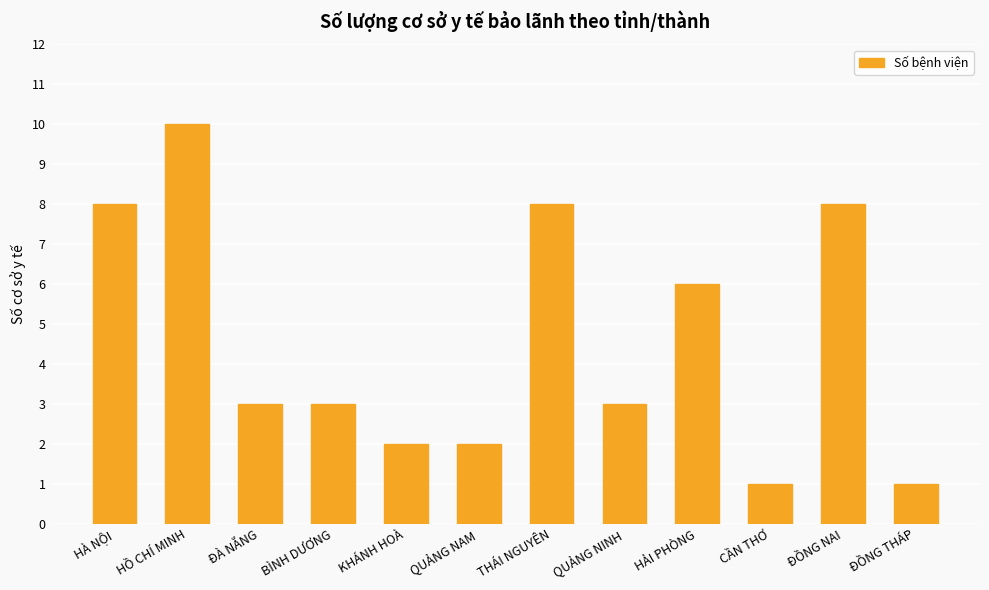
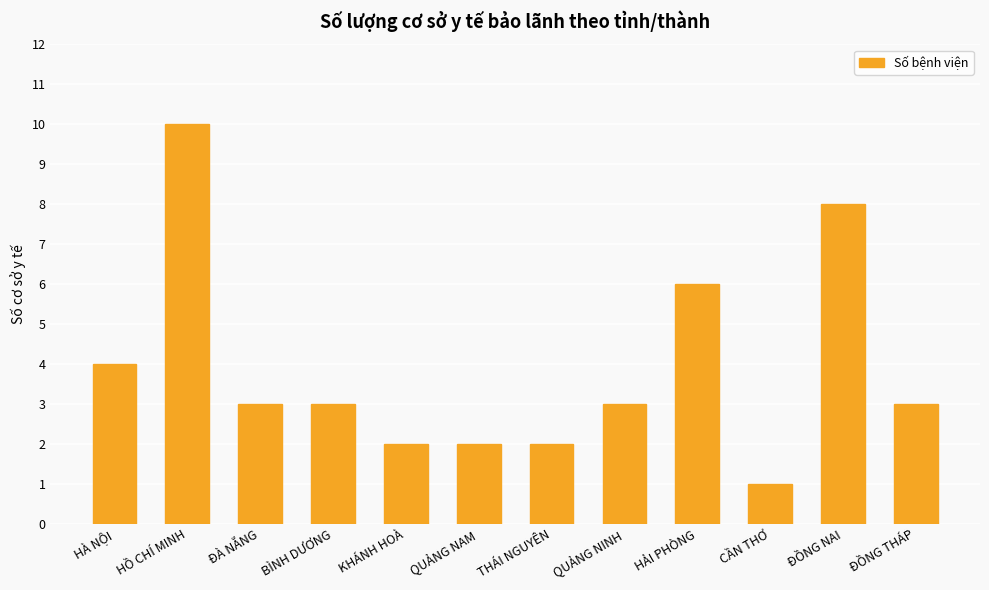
HÀ NỘI: 8 -> 4
THÁI NGUYÊN: 8 -> 2
ĐỒNG THÁP: 1 -> 3
